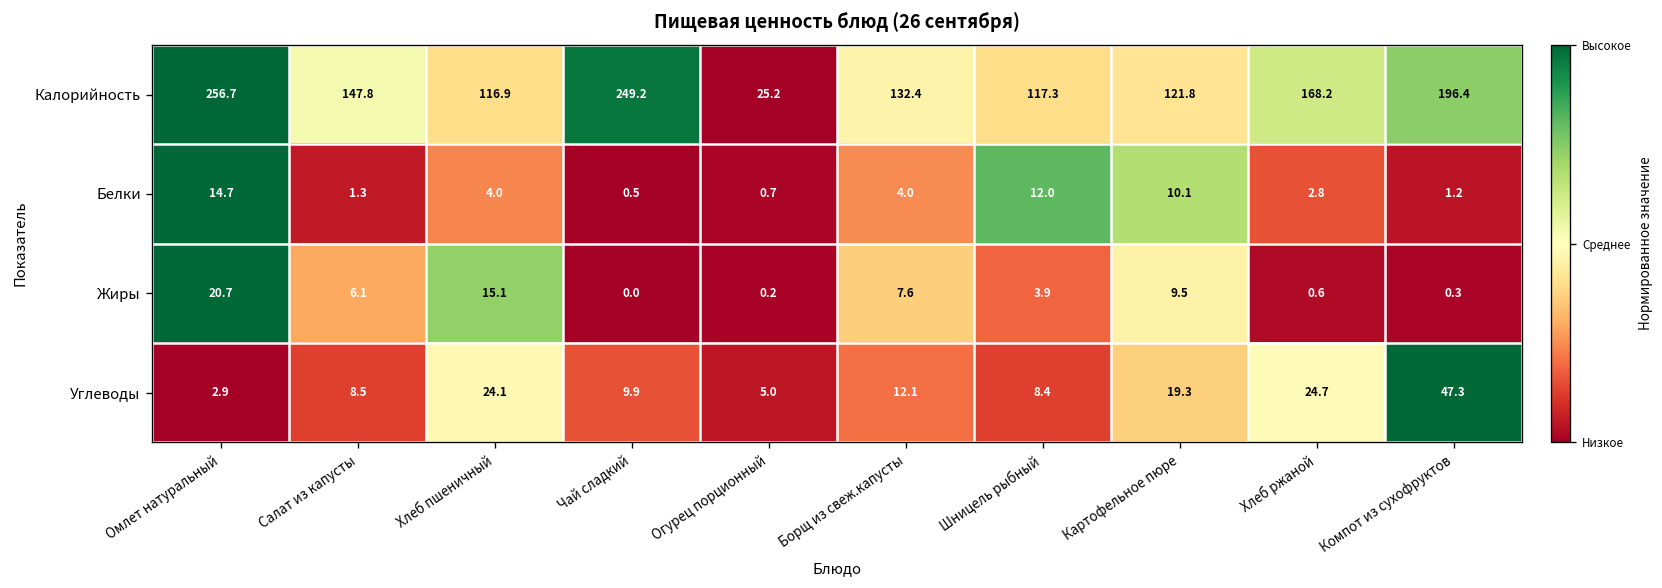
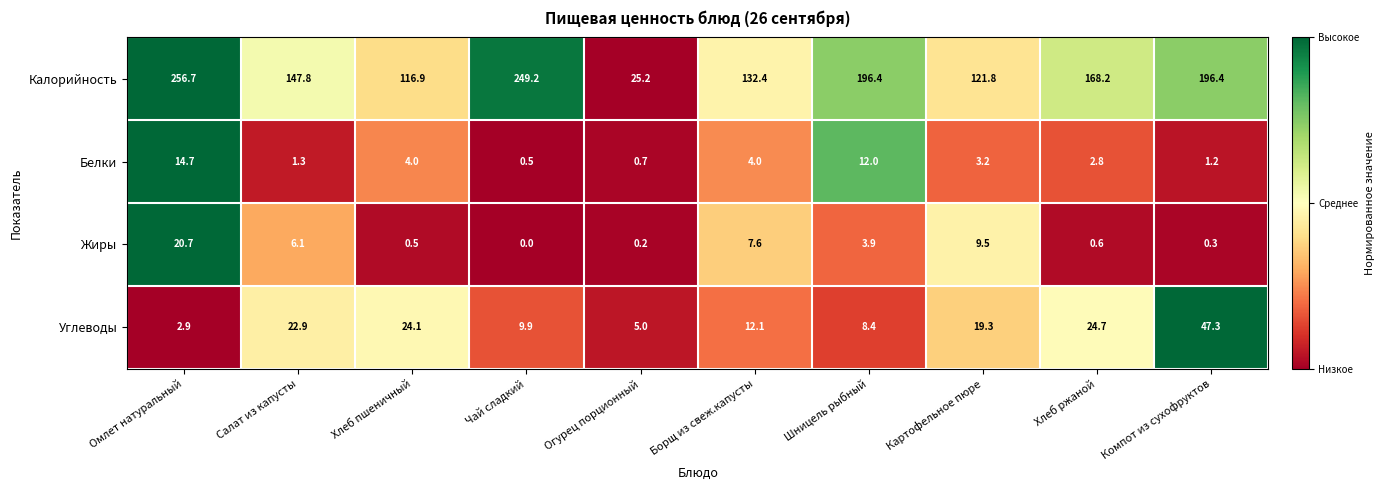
Калорийность, Шницель рыбный: 117.3 -> 196.4
Белки, Картофельное пюре: 10.1 -> 3.2
Жиры, Хлеб пшеничный: 15.1 -> 0.5
Углеводы, Салат из капусты: 8.5 -> 22.9
